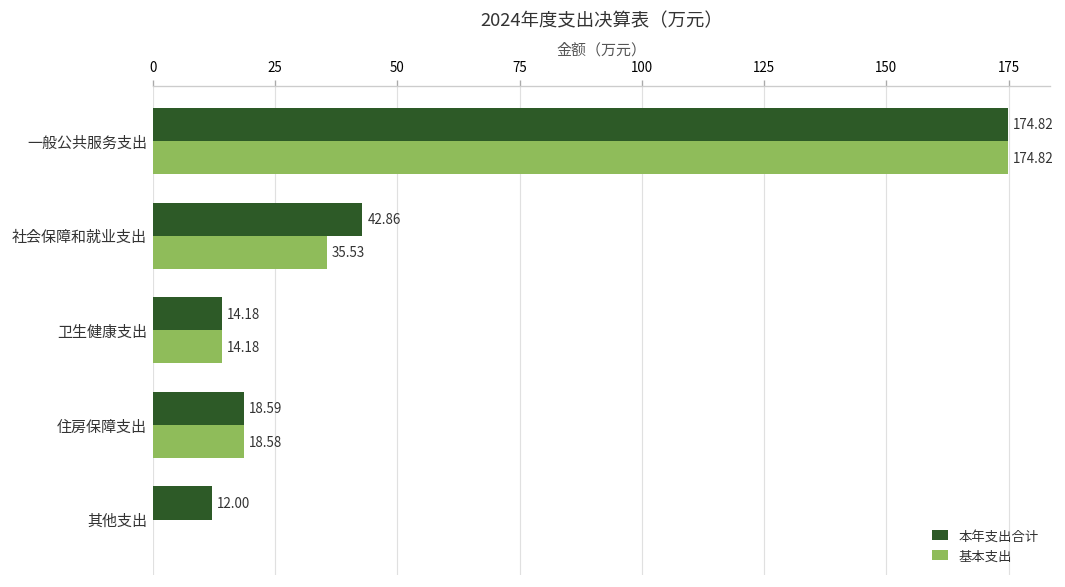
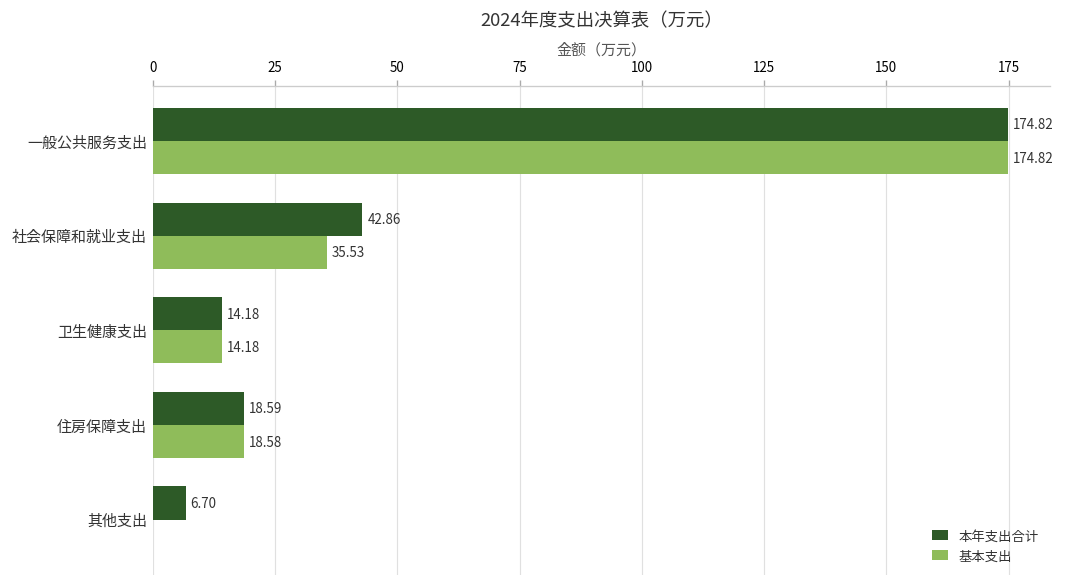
本年支出合计, 其他支出: 12.00 -> 6.70
